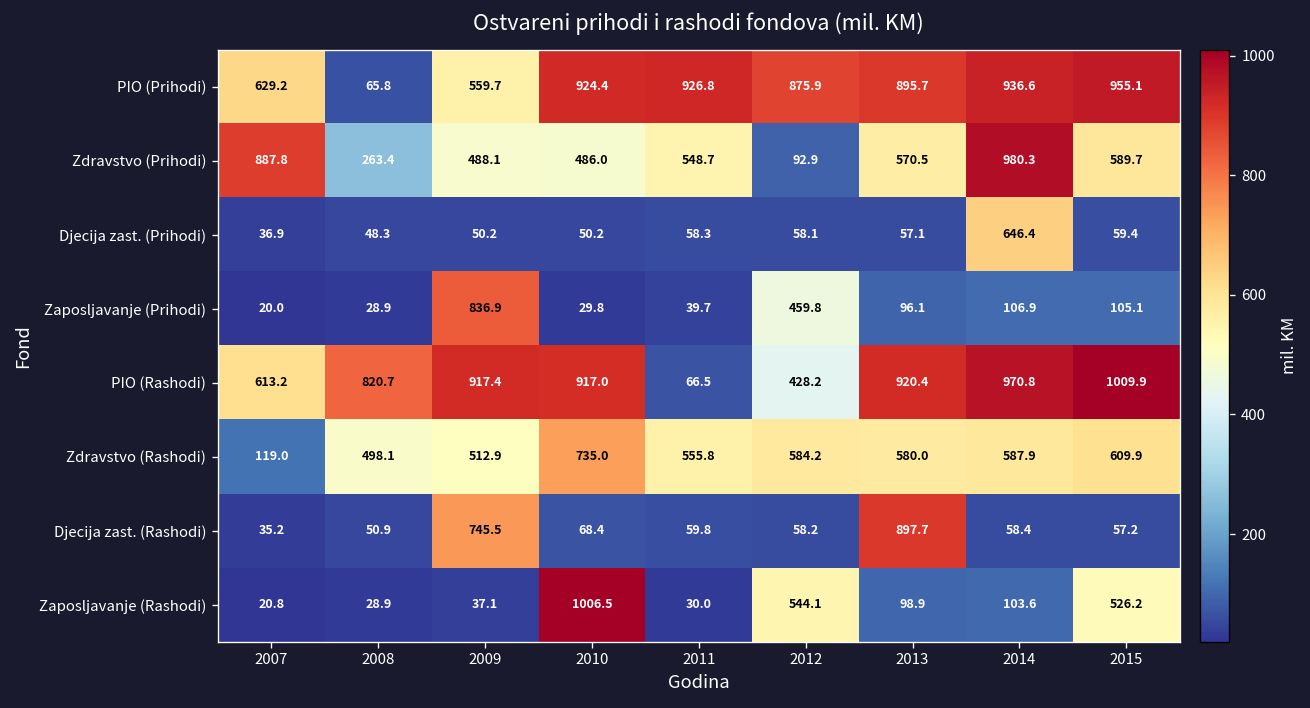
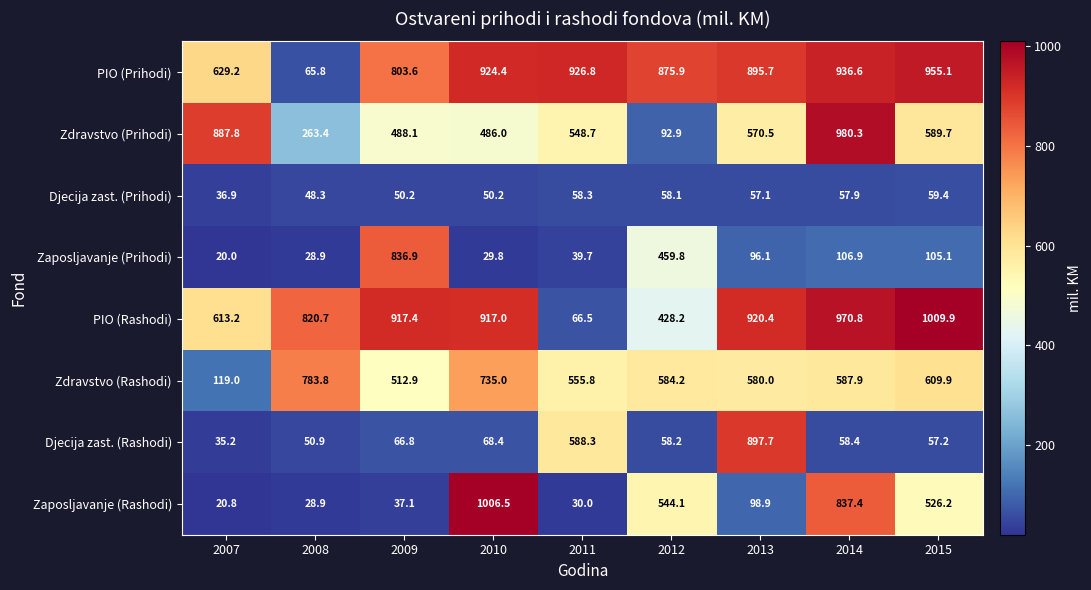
PIO (Prihodi), 2009: 559.7 -> 803.6
Djecija zast. (Prihodi), 2014: 646.4 -> 57.9
Zdravstvo (Rashodi), 2008: 498.1 -> 783.8
Djecija zast. (Rashodi), 2009: 745.5 -> 66.8
Djecija zast. (Rashodi), 2011: 59.8 -> 588.3
Zaposljavanje (Rashodi), 2014: 103.6 -> 837.4
